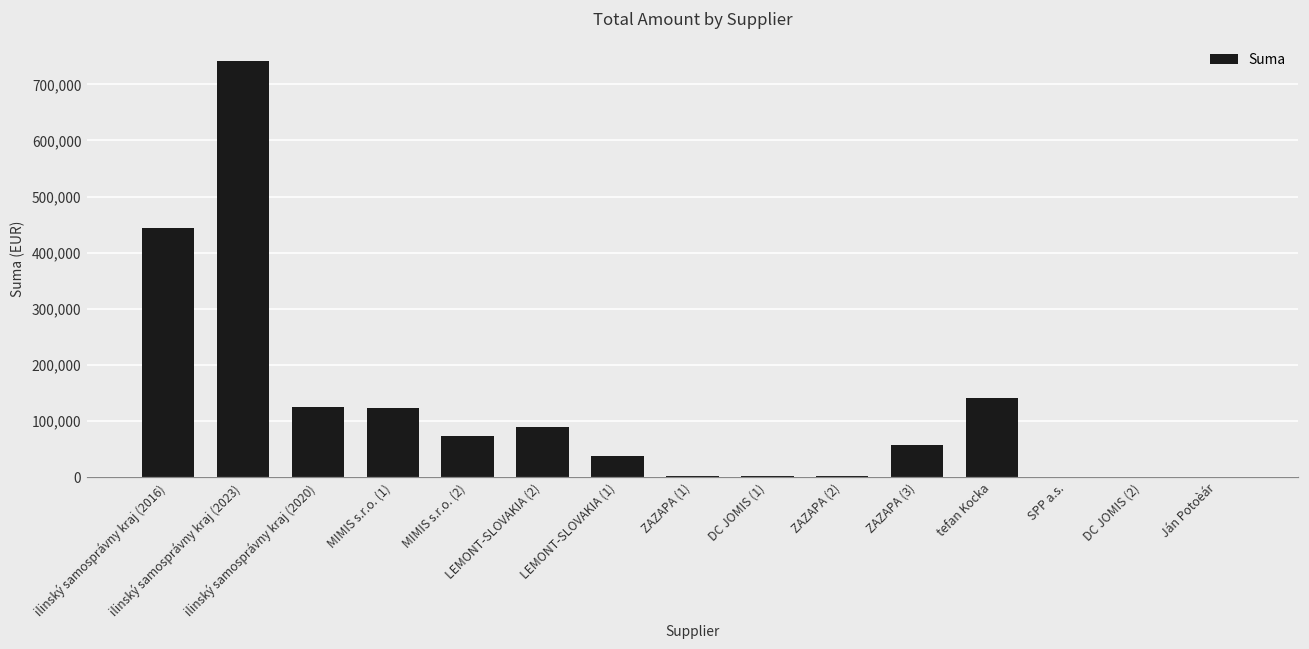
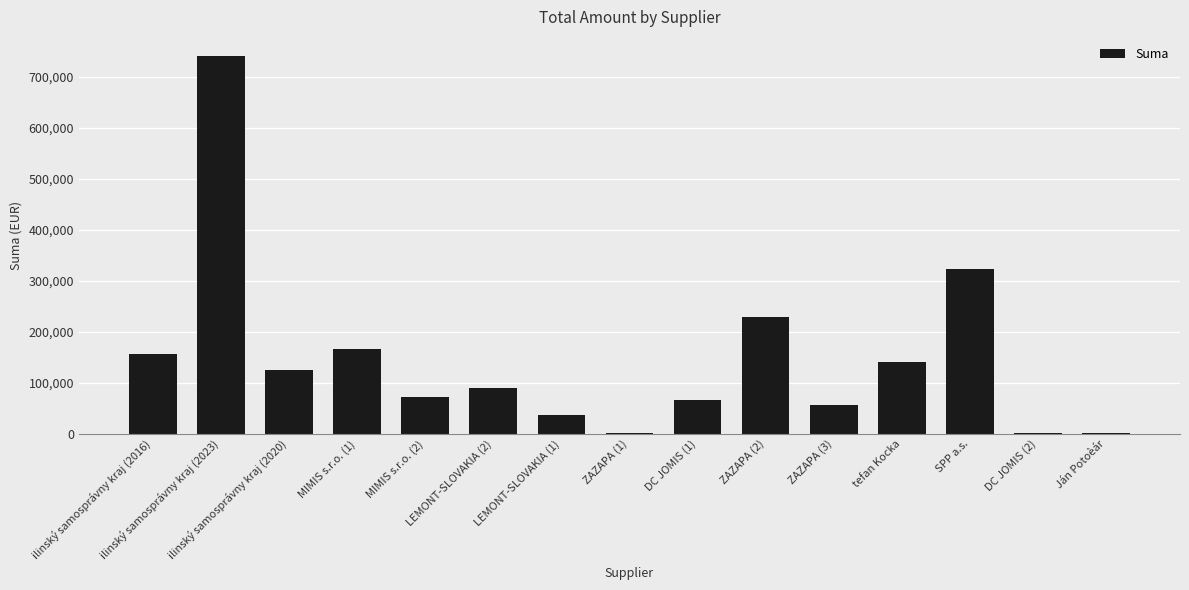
ilinský samosprávny kraj (2016): 440,000 -> 160,000
MIMIS s.r.o. (1): 120,000 -> 170,000
DC JOMIS (1): 0 -> 70,000
ZAZAPA (2): 0 -> 230,000
SPP a.s.: 0 -> 320,000
